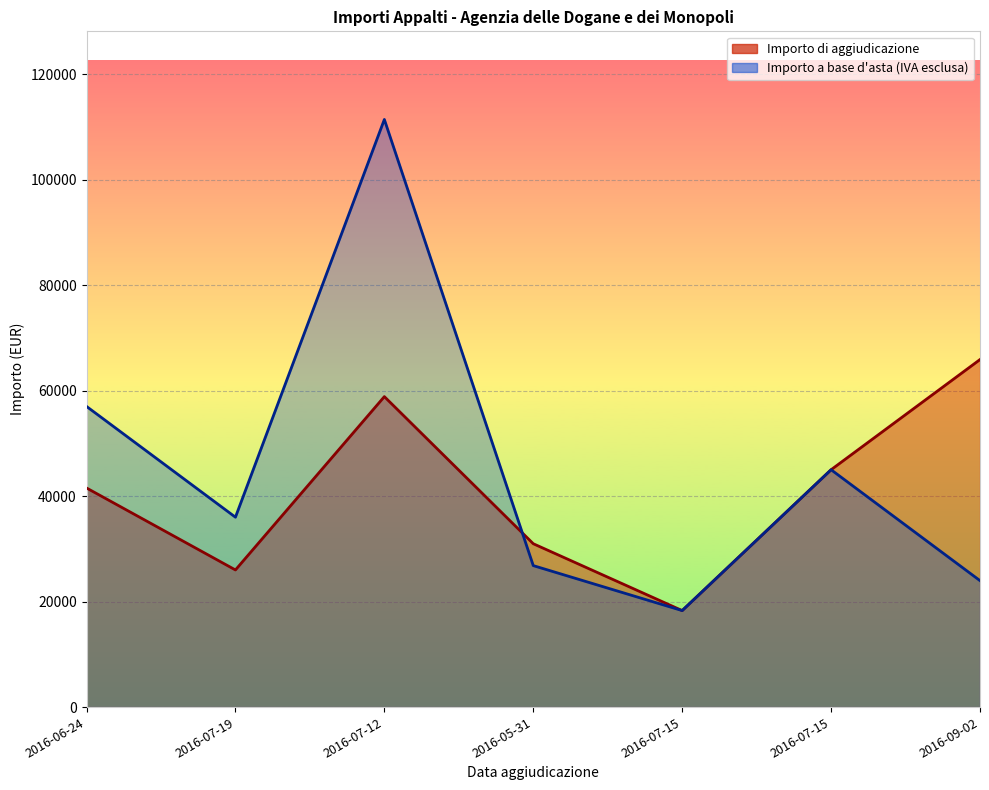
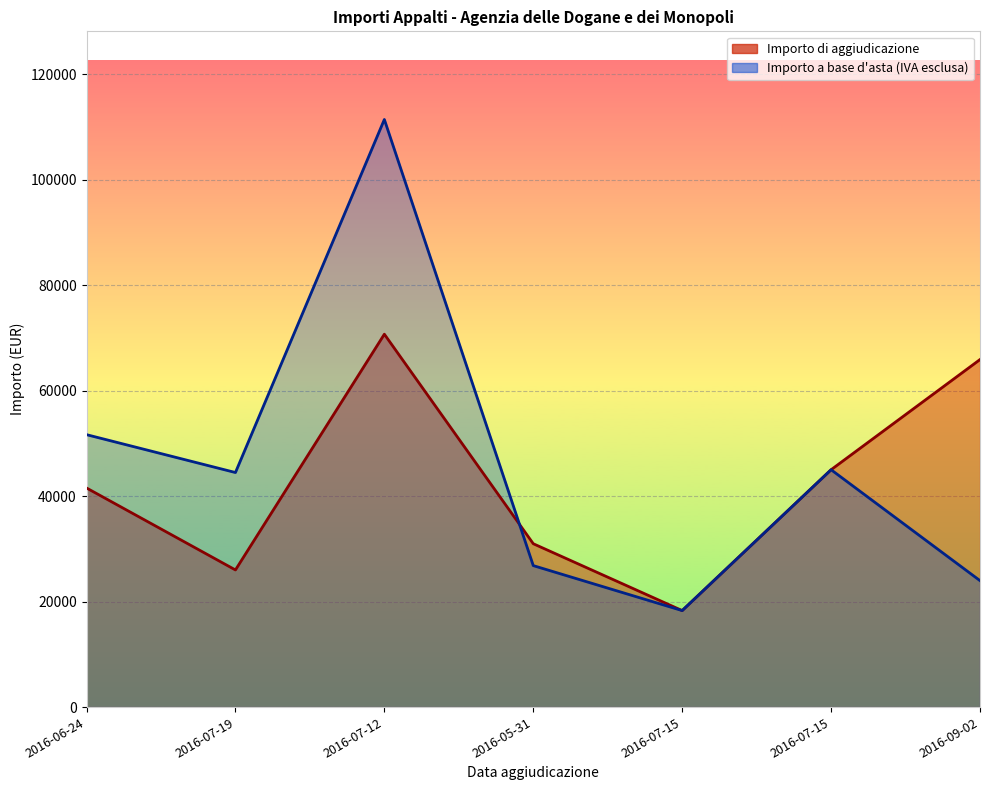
Importo a base d'asta (IVA esclusa), 2016-06-24: 57000 -> 52000
Importo a base d'asta (IVA esclusa), 2016-07-19: 36000 -> 44000
Importo di aggiudicazione, 2016-07-12: 59000 -> 71000
